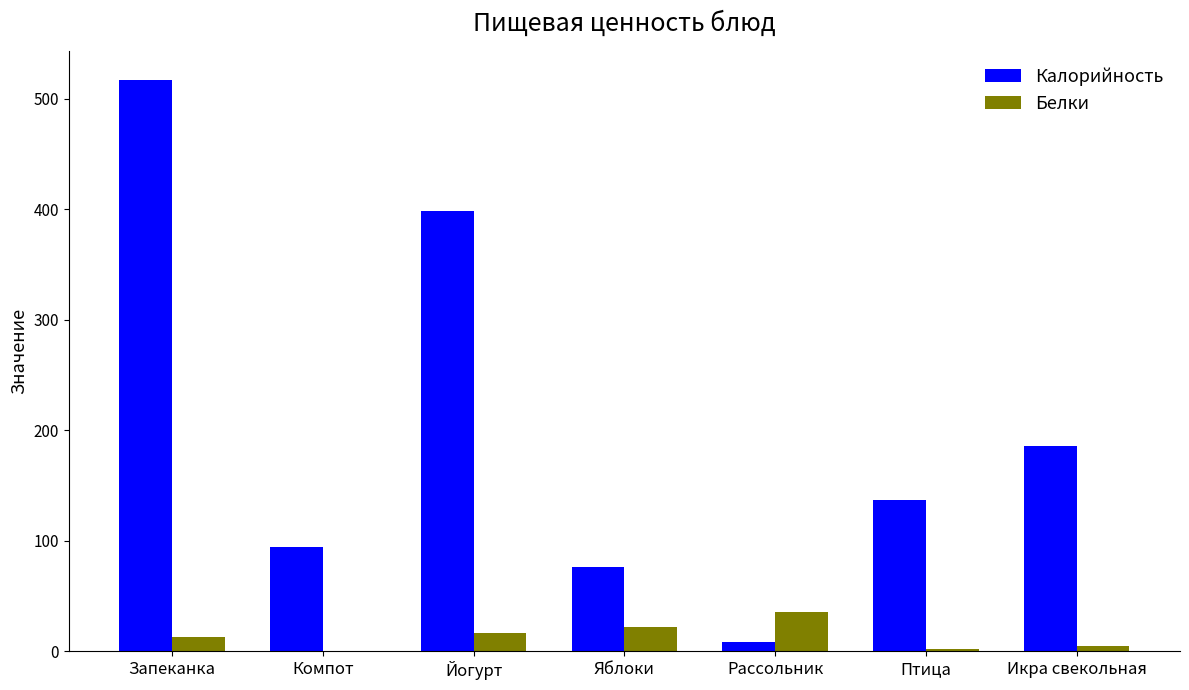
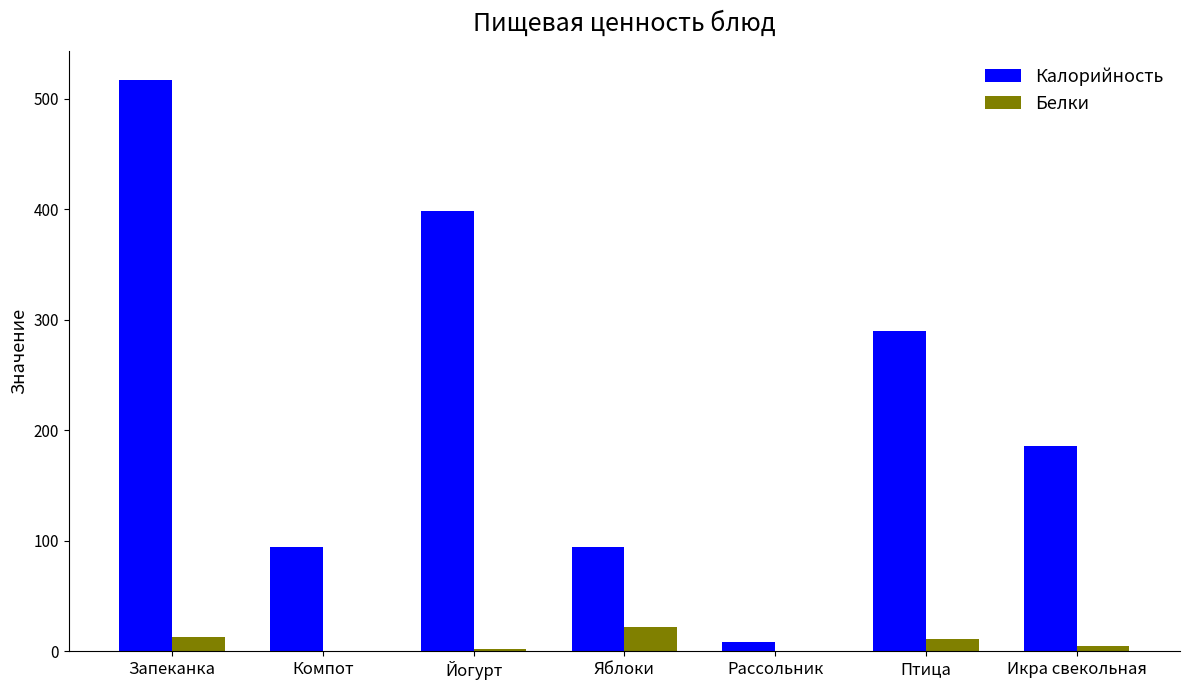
Белки, Йогурт: 16 -> 2
Калорийность, Яблоки: 76 -> 94
Белки, Рассольник: 36 -> 0
Калорийность, Птица: 137 -> 289
Белки, Птица: 2 -> 11
